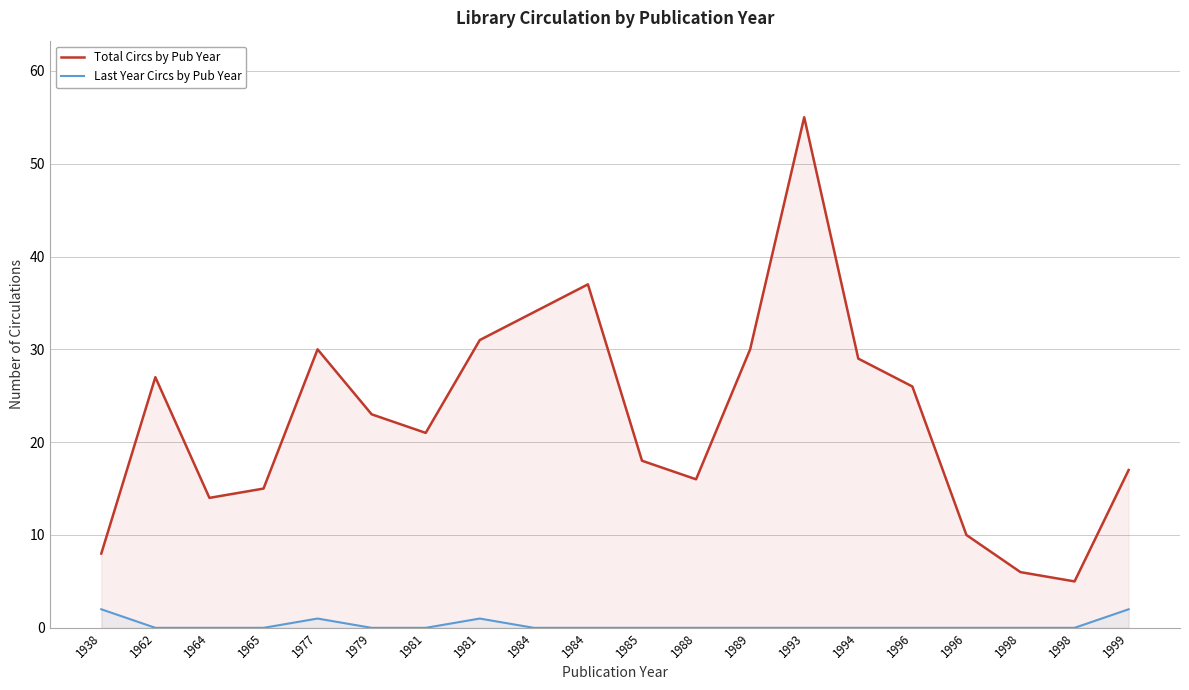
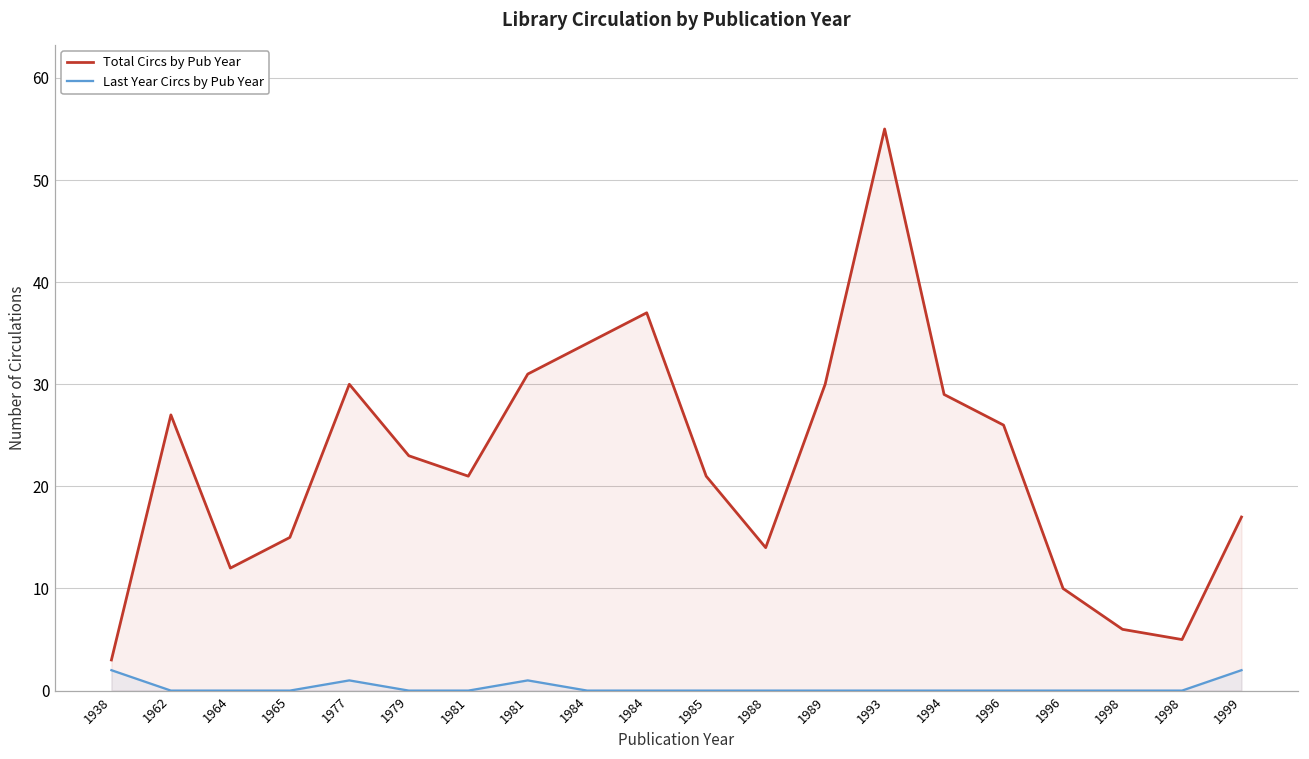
Total Circs by Pub Year, 1938: 8 -> 3
Total Circs by Pub Year, 1964: 14 -> 12
Total Circs by Pub Year, 1985: 18 -> 21
Total Circs by Pub Year, 1988: 16 -> 14
